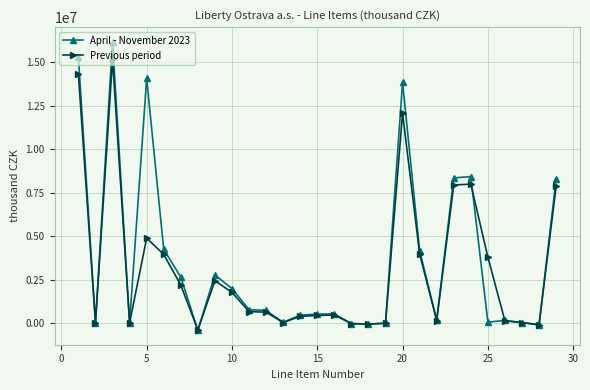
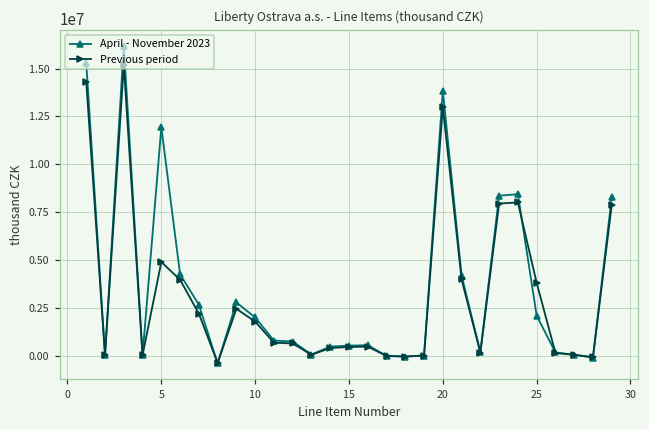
April - November 2023, 5: 14100000 -> 11900000
Previous period, 20: 12100000 -> 13000000
April - November 2023, 25: 100000 -> 2100000
